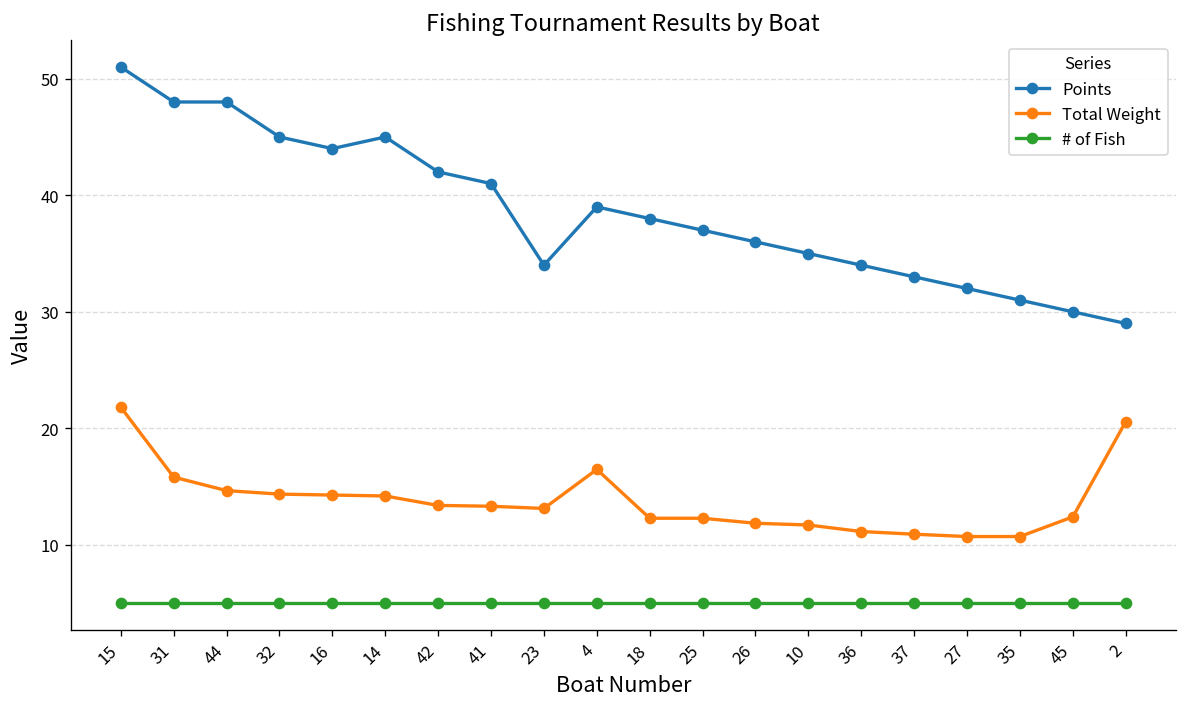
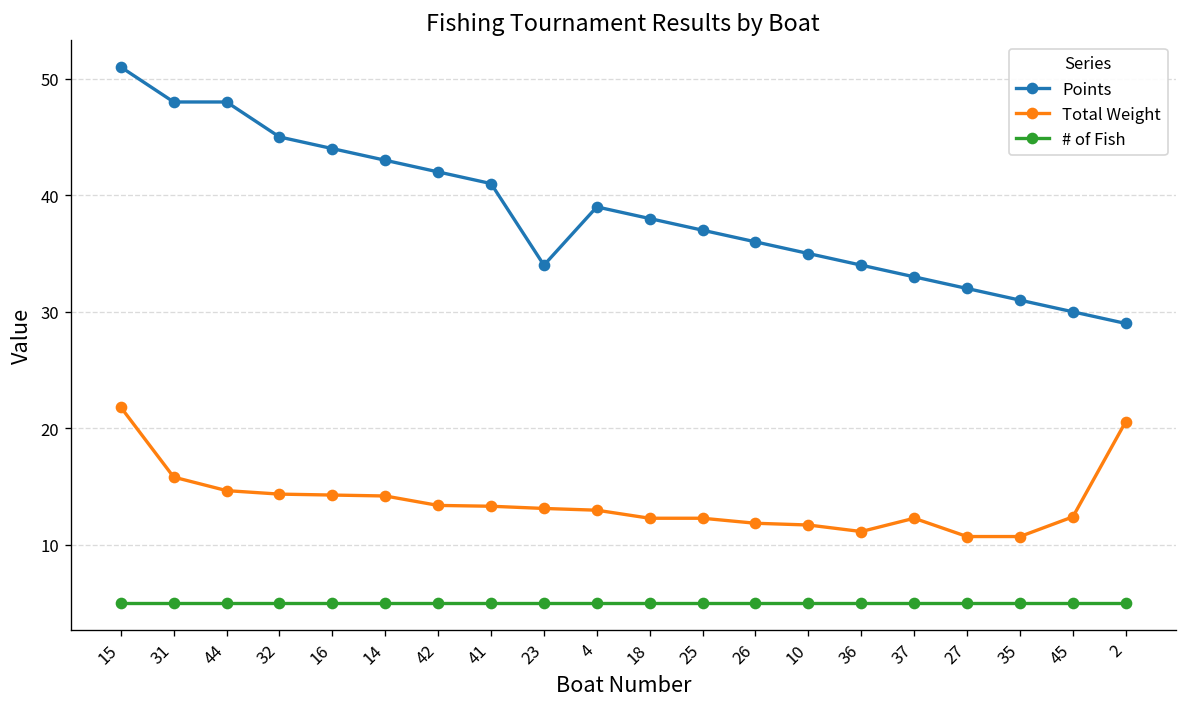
Points, 14: 45 -> 43
Total Weight, 4: 16 -> 13
Total Weight, 37: 11 -> 12
